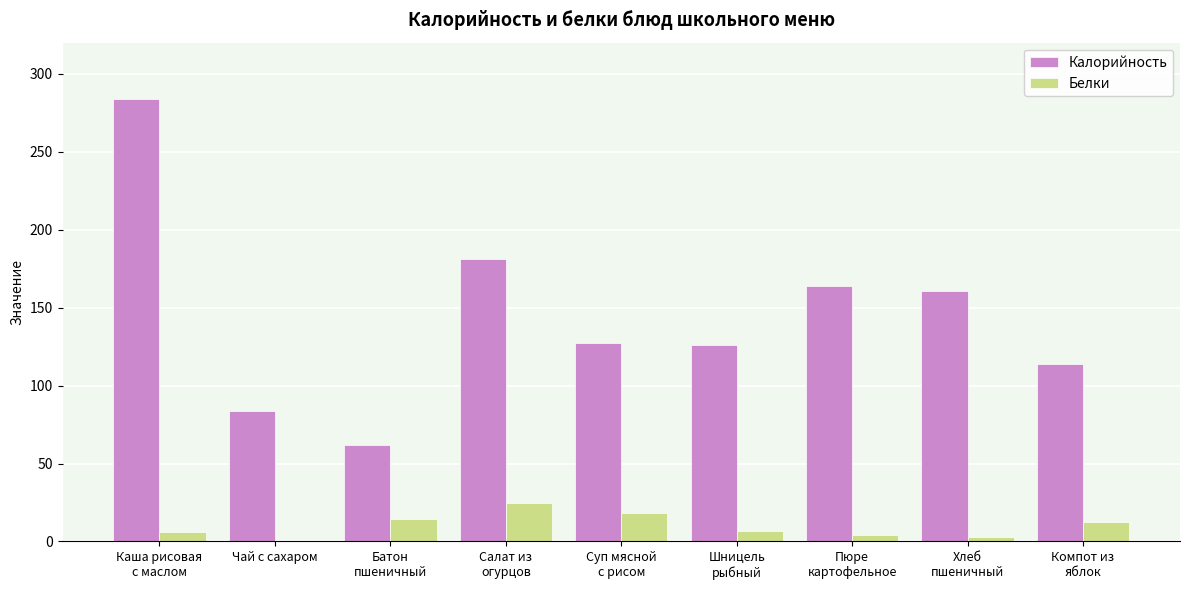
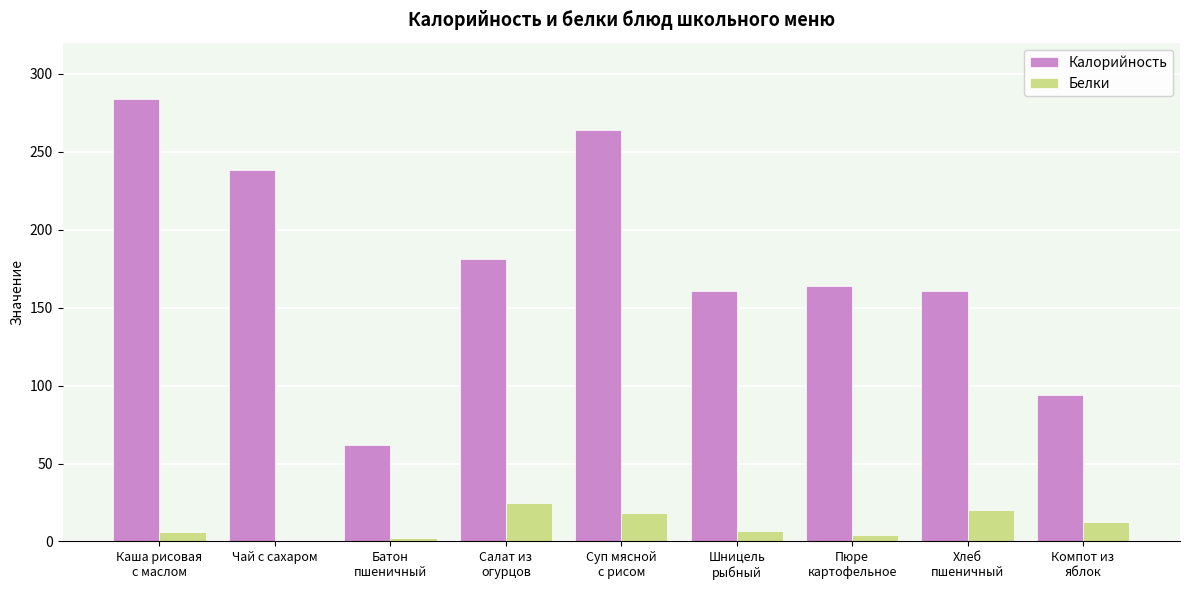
Калорийность, Чай с сахаром: 83 -> 238
Белки, Батон пшеничный: 15 -> 2
Калорийность, Суп мясной с рисом: 127 -> 264
Калорийность, Шницель рыбный: 126 -> 161
Белки, Хлеб пшеничный: 3 -> 20
Калорийность, Компот из яблок: 114 -> 94
